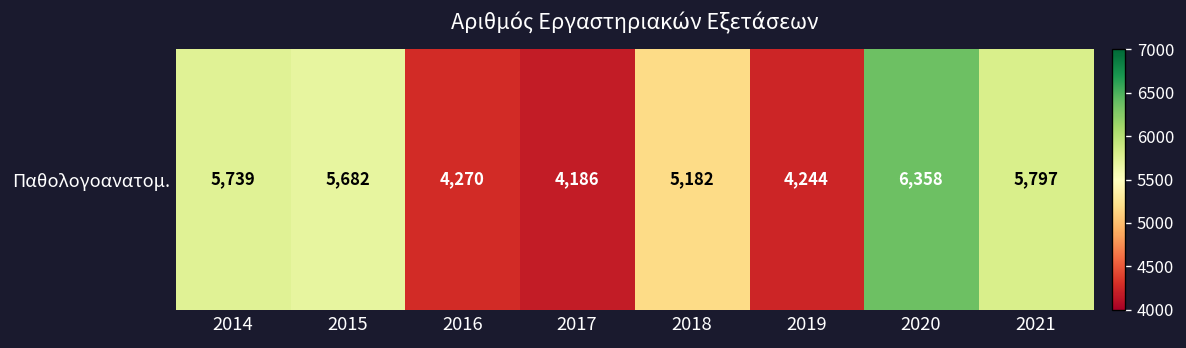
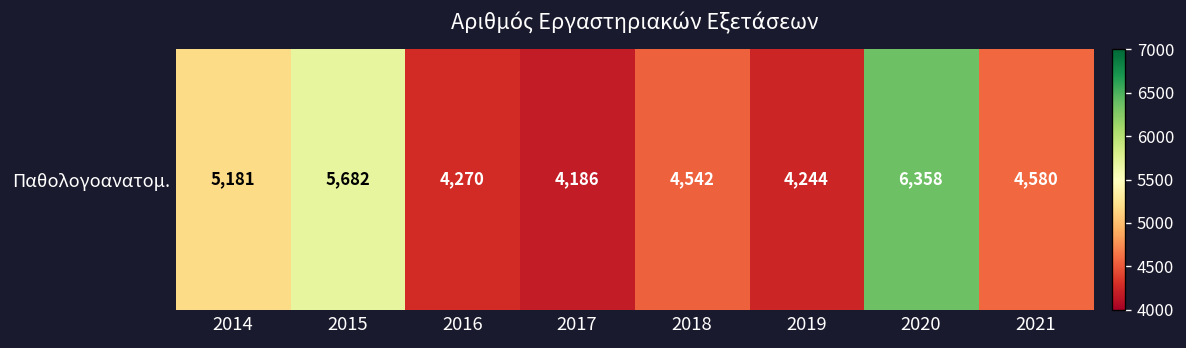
Παθολογοανατομ., 2014: 5,739 -> 5,181
Παθολογοανατομ., 2018: 5,182 -> 4,542
Παθολογοανατομ., 2021: 5,797 -> 4,580
